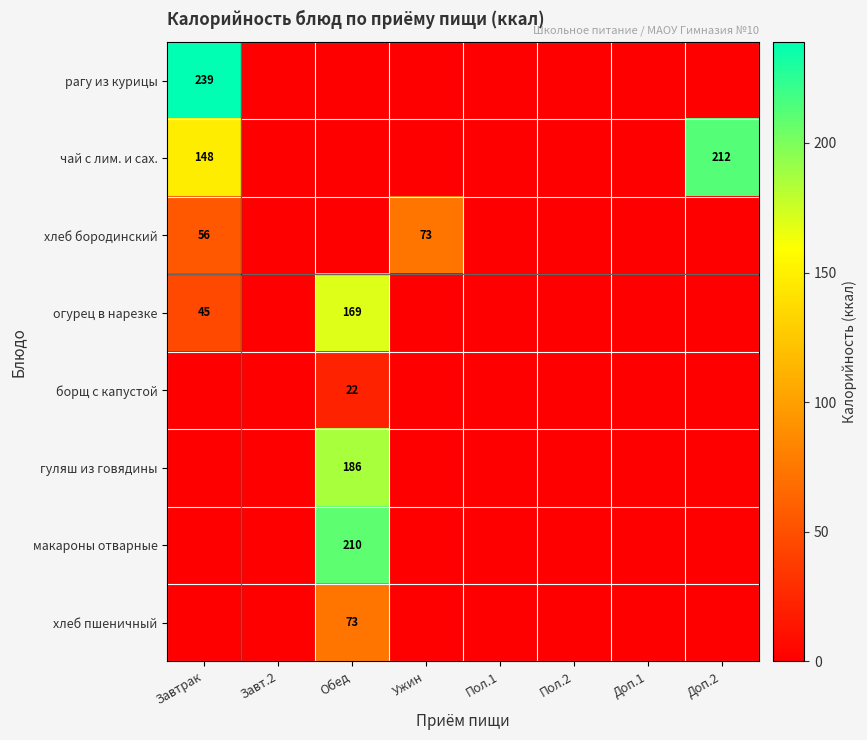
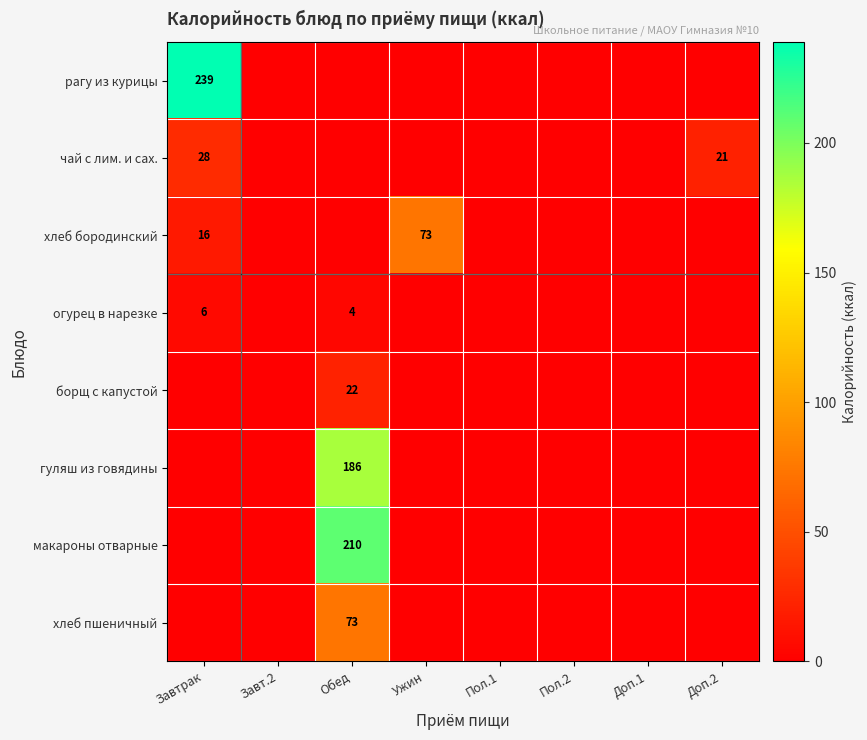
чай с лим. и сах., Завтрак: 148 -> 28
чай с лим. и сах., Доп.2: 212 -> 21
хлеб бородинский, Завтрак: 56 -> 16
огурец в нарезке, Завтрак: 45 -> 6
огурец в нарезке, Обед: 169 -> 4
